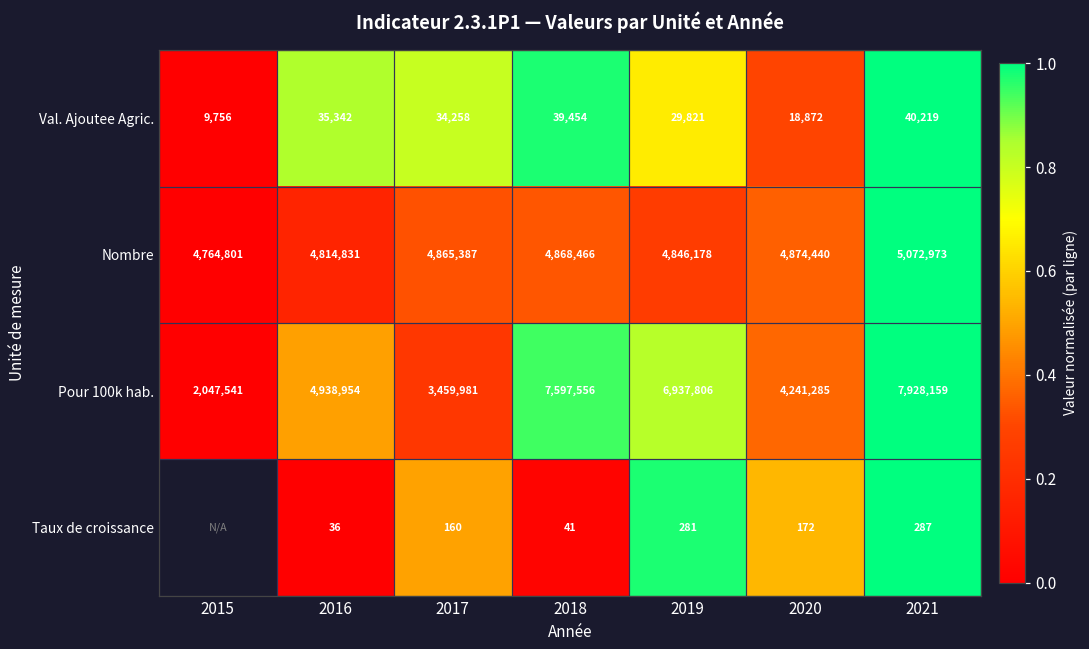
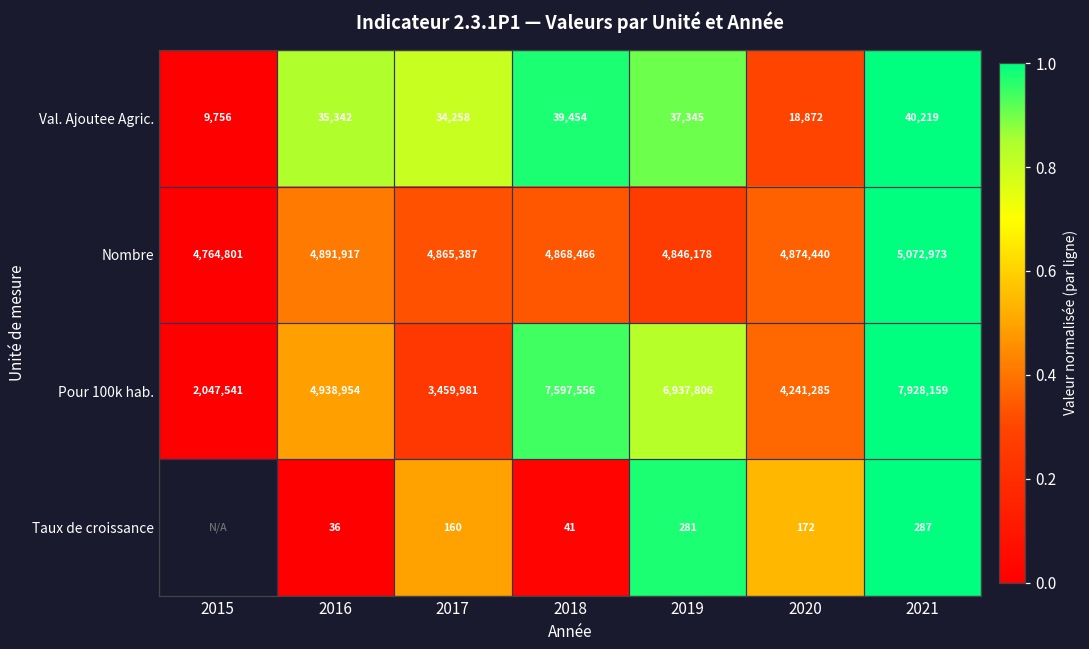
Val. Ajoutee Agric., 2019: 29,821 -> 37,345
Nombre, 2016: 4,814,831 -> 4,891,917
